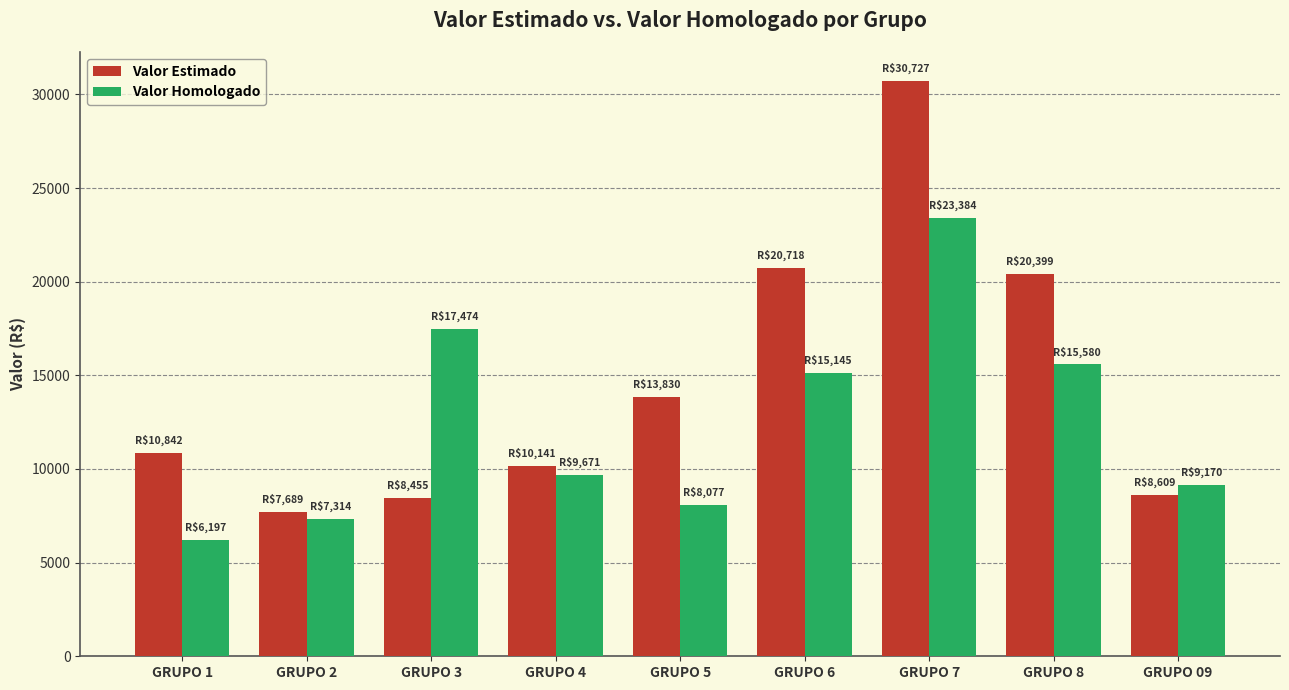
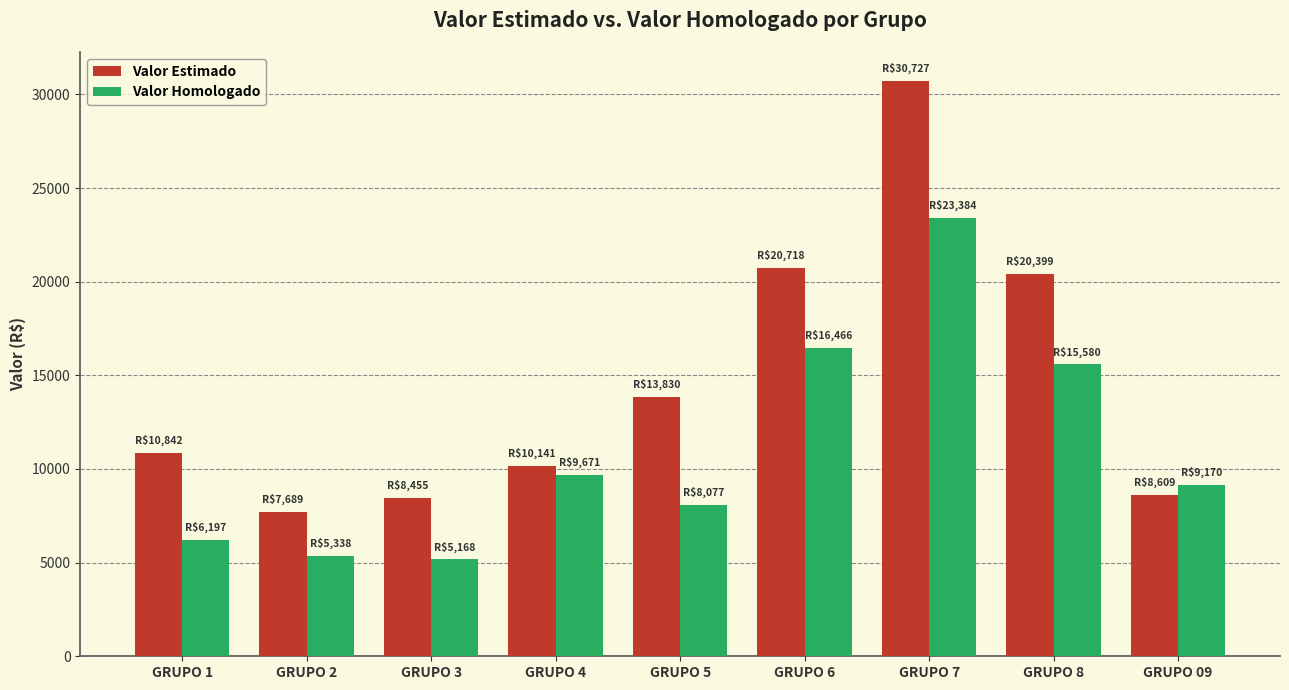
Valor Homologado, GRUPO 2: $7,314 -> $5,338
Valor Homologado, GRUPO 3: $17,474 -> $5,168
Valor Homologado, GRUPO 6: $15,145 -> $16,466
